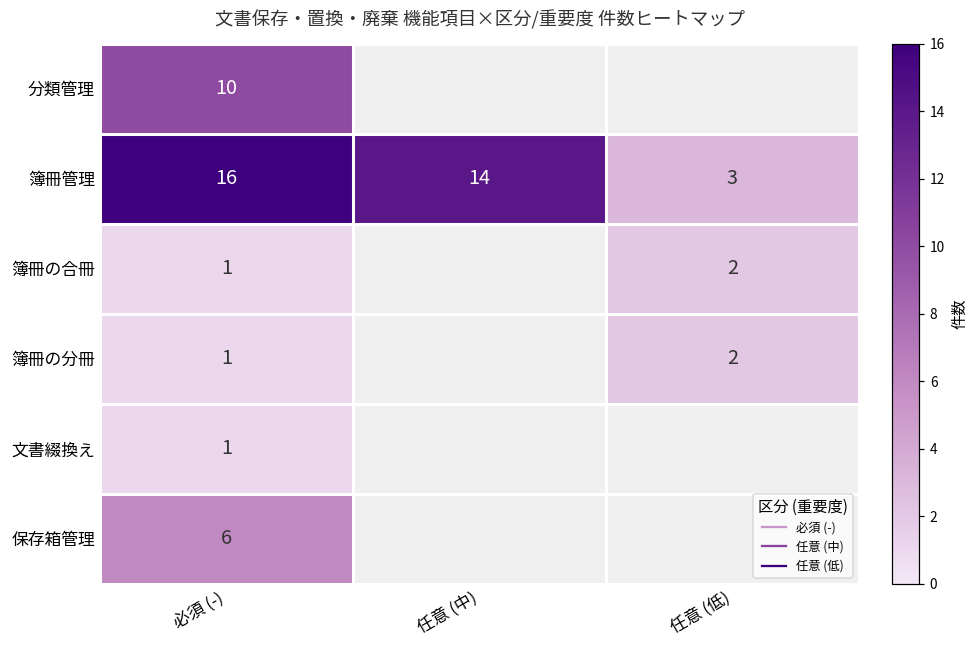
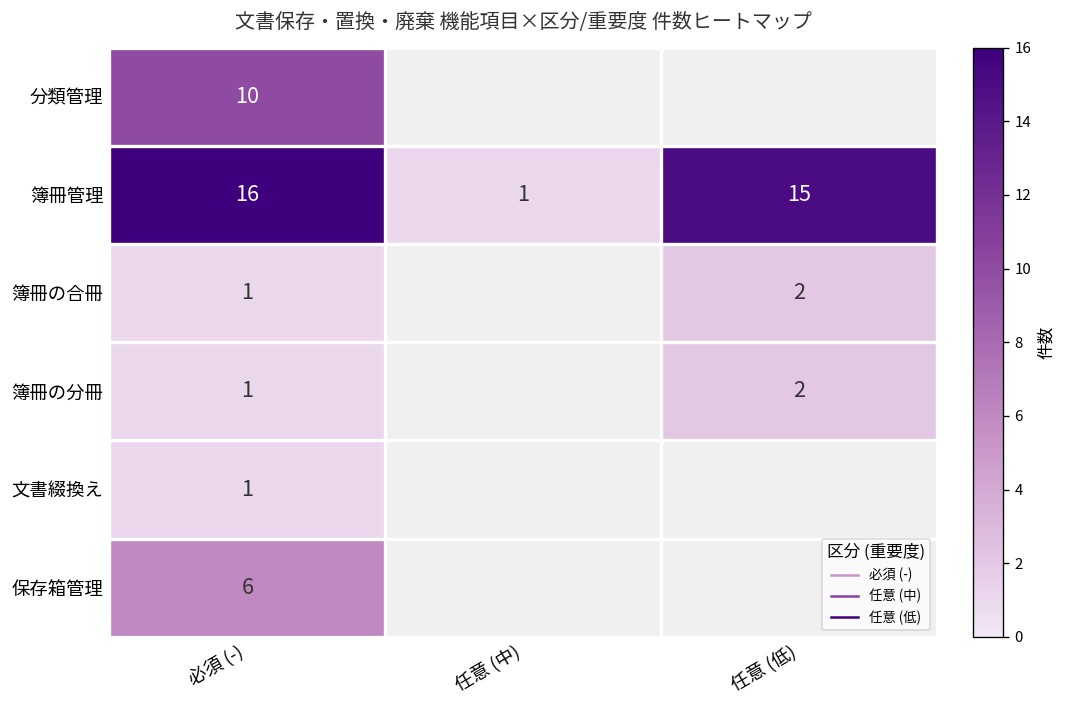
簿冊管理, 任意 (中): 14 -> 1
簿冊管理, 任意 (低): 3 -> 15
